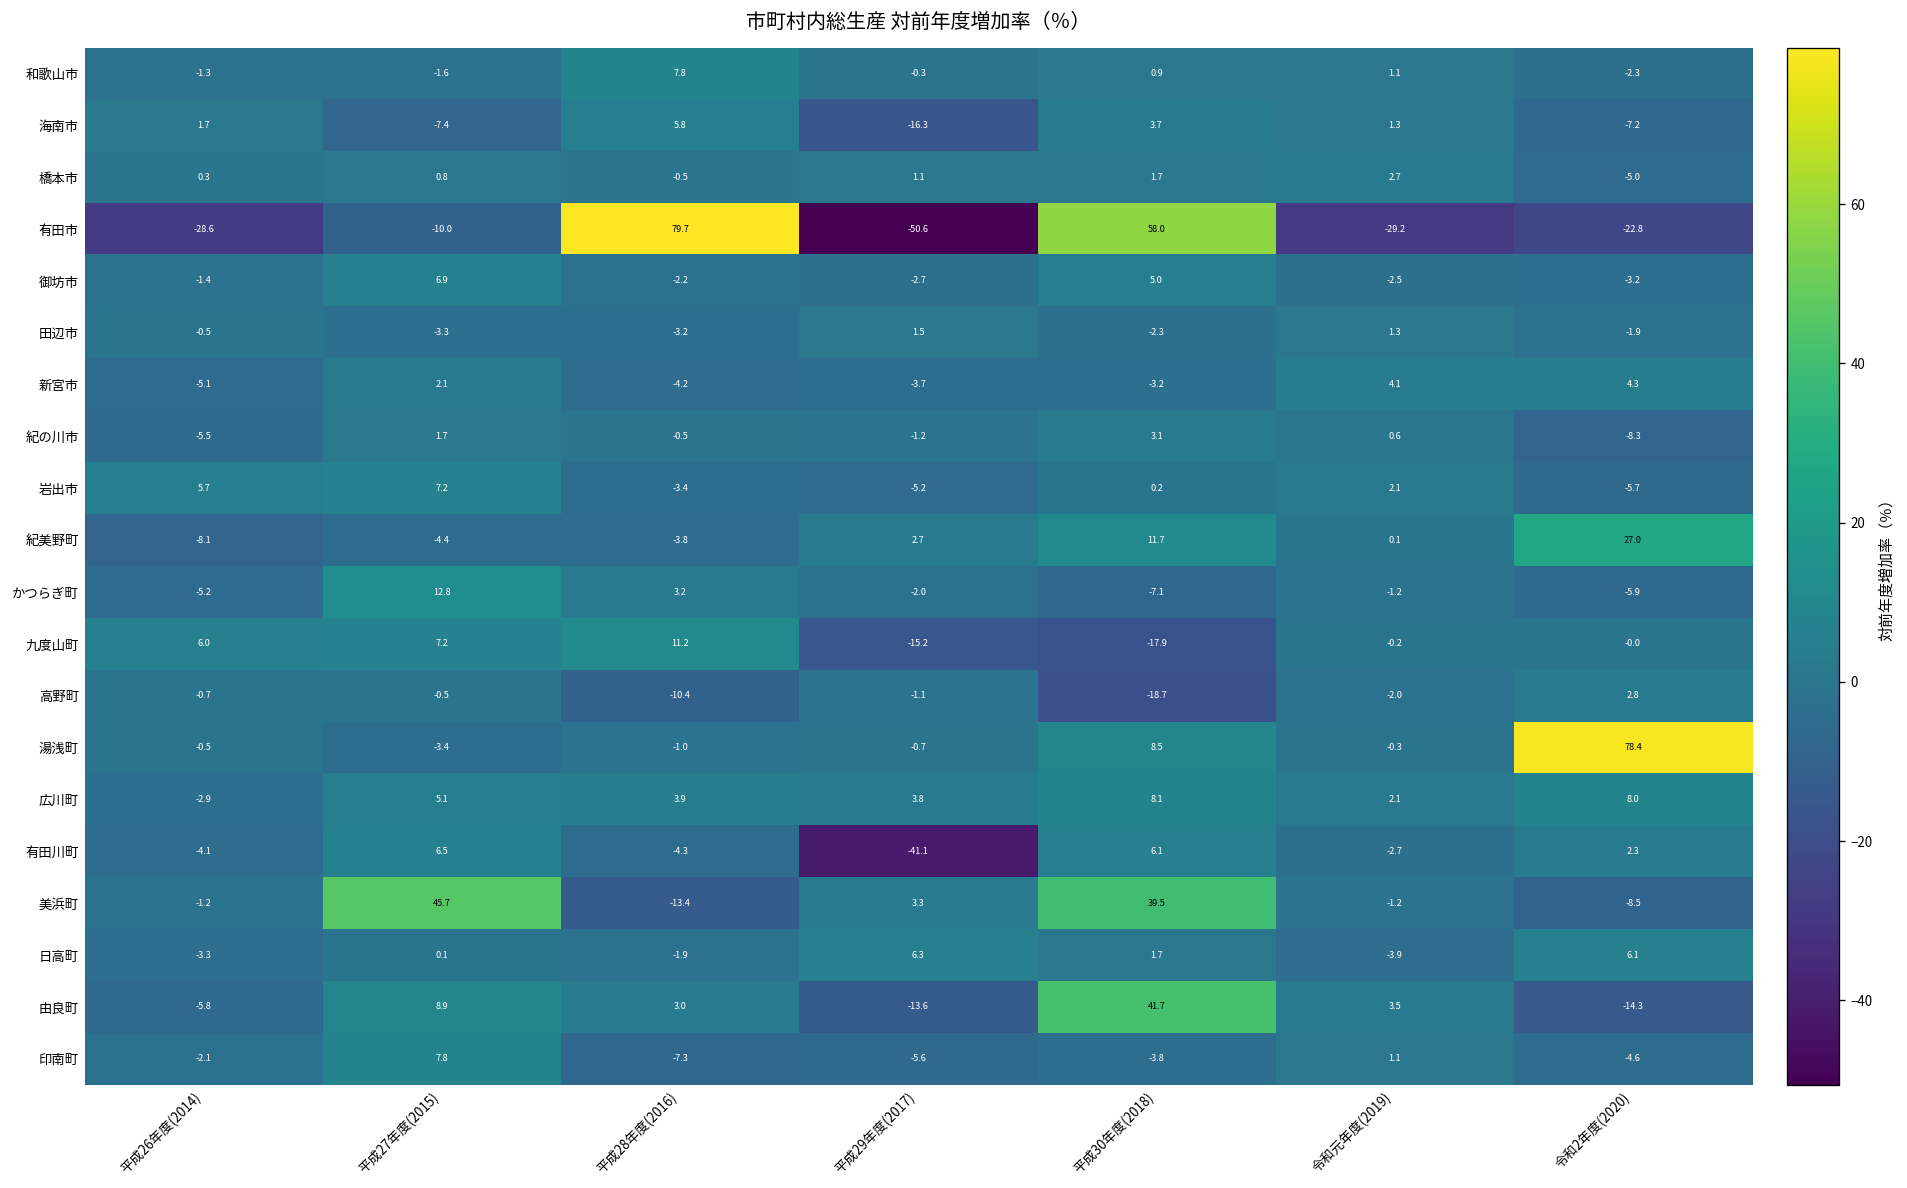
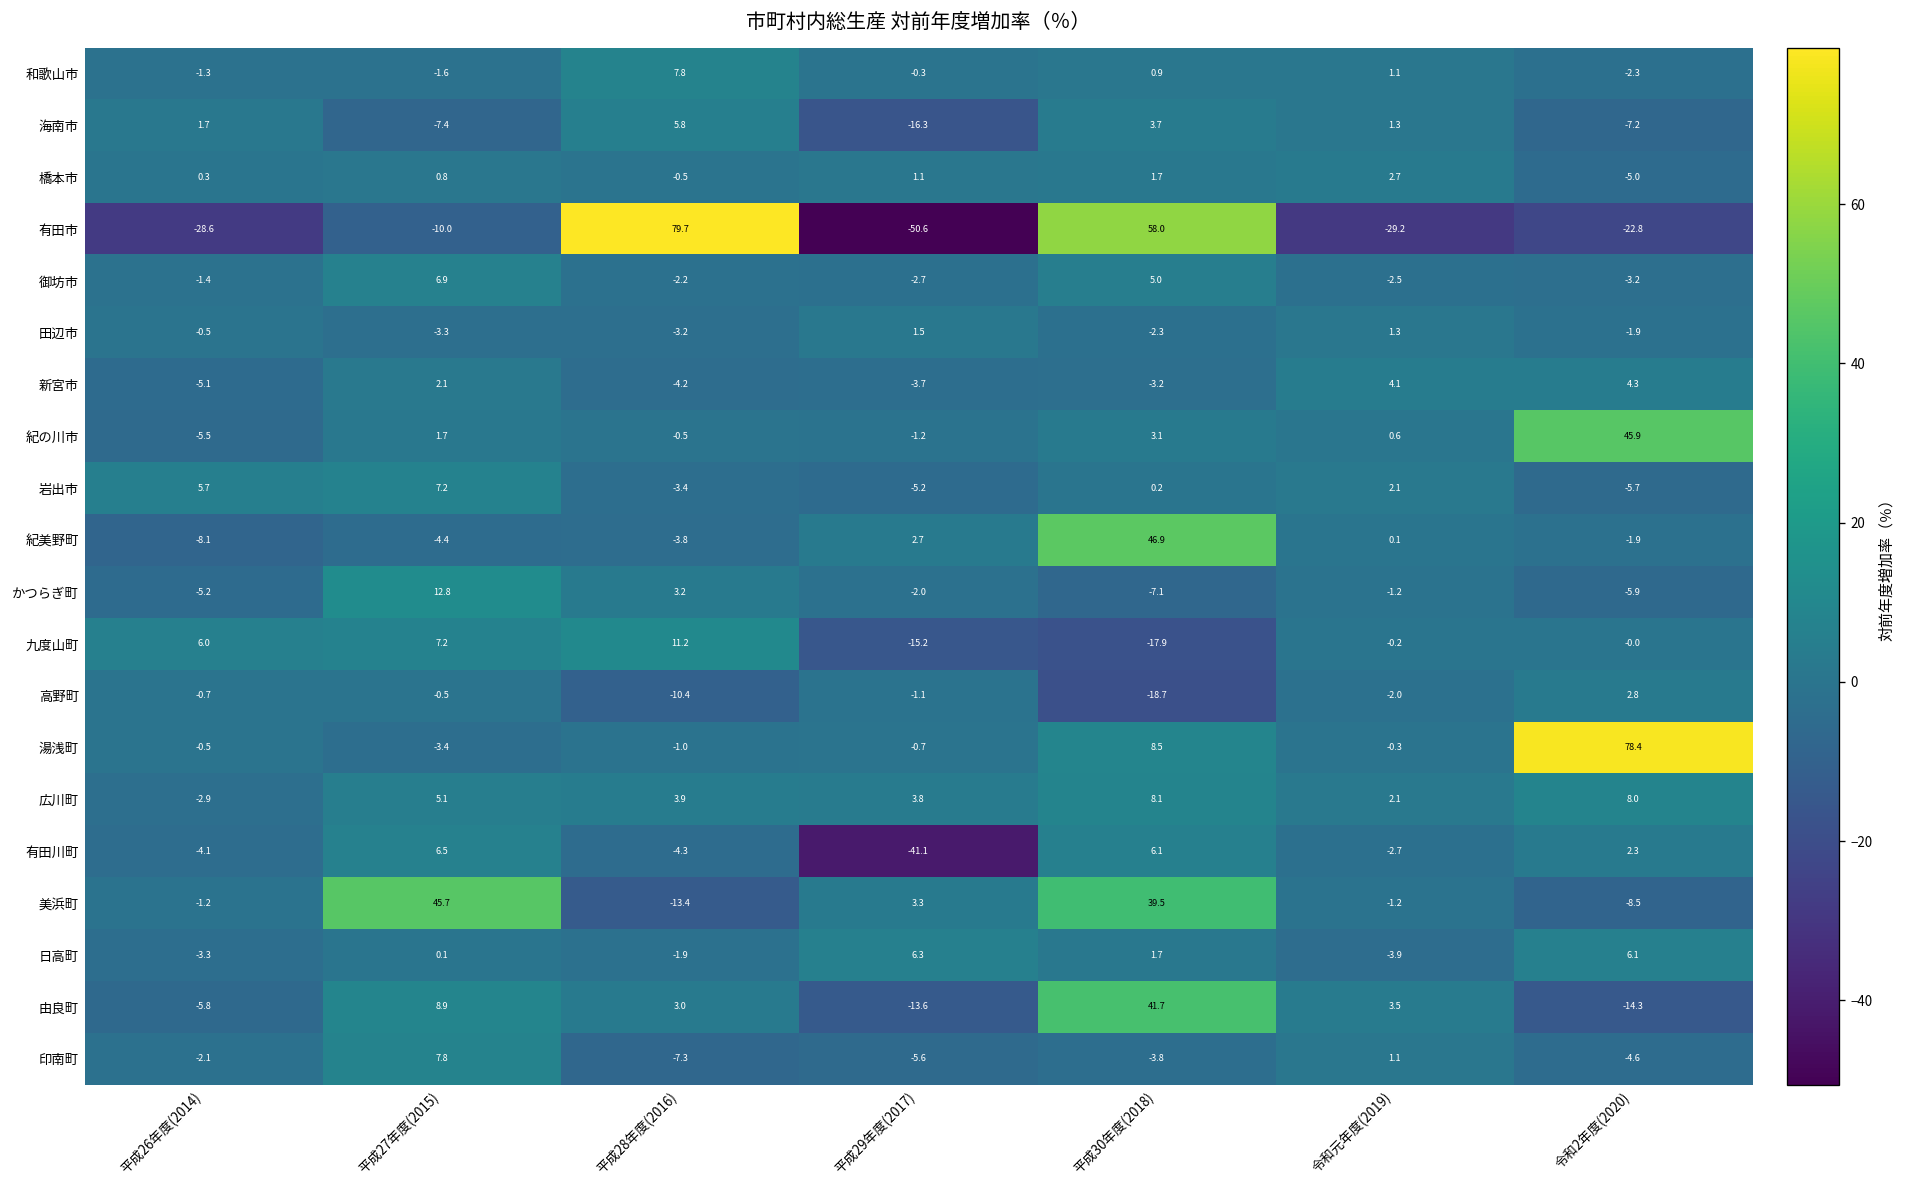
紀の川市, 令和2年度(2020): -8.3 -> 45.9
紀美野町, 平成30年度(2018): 11.7 -> 46.9
紀美野町, 令和2年度(2020): 27.0 -> -1.9
